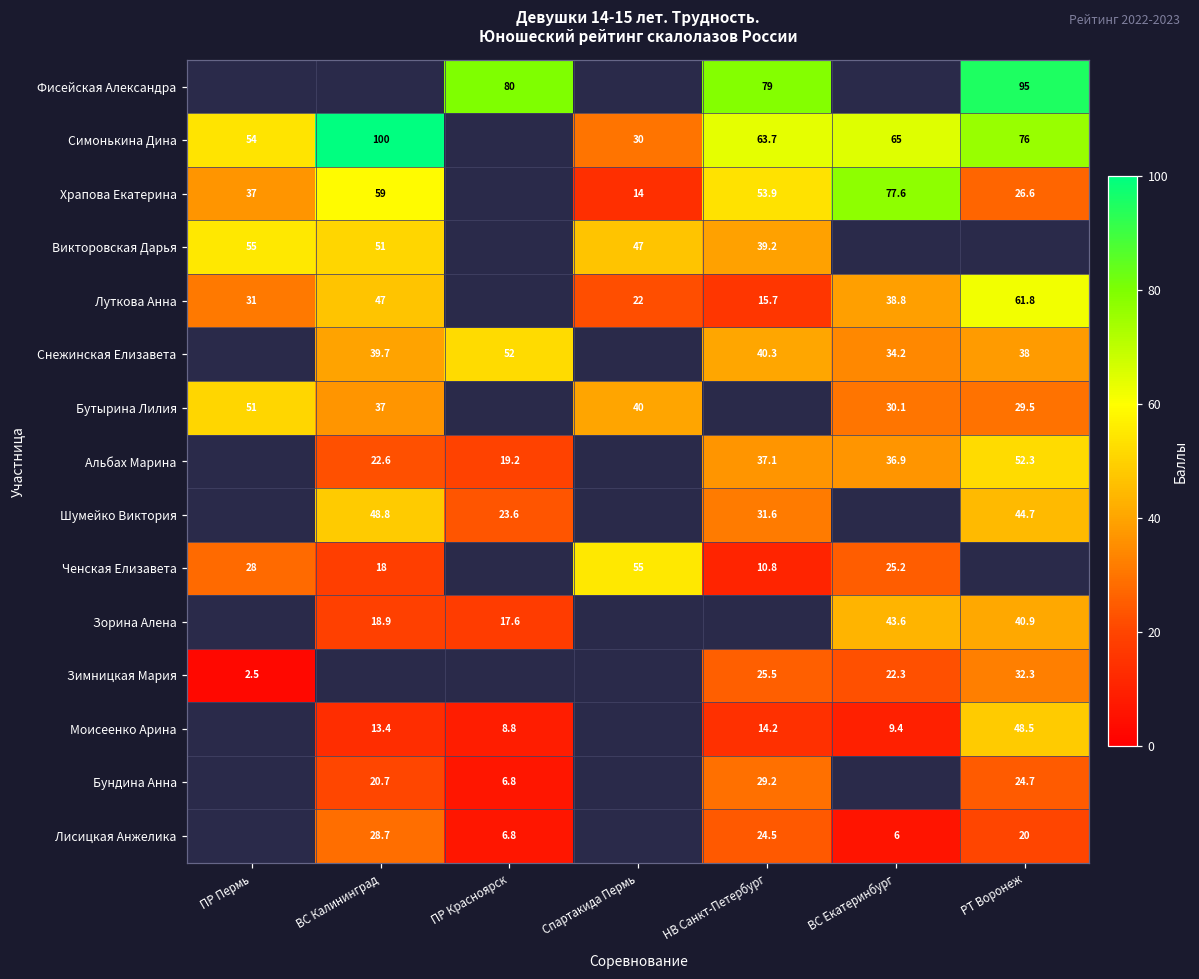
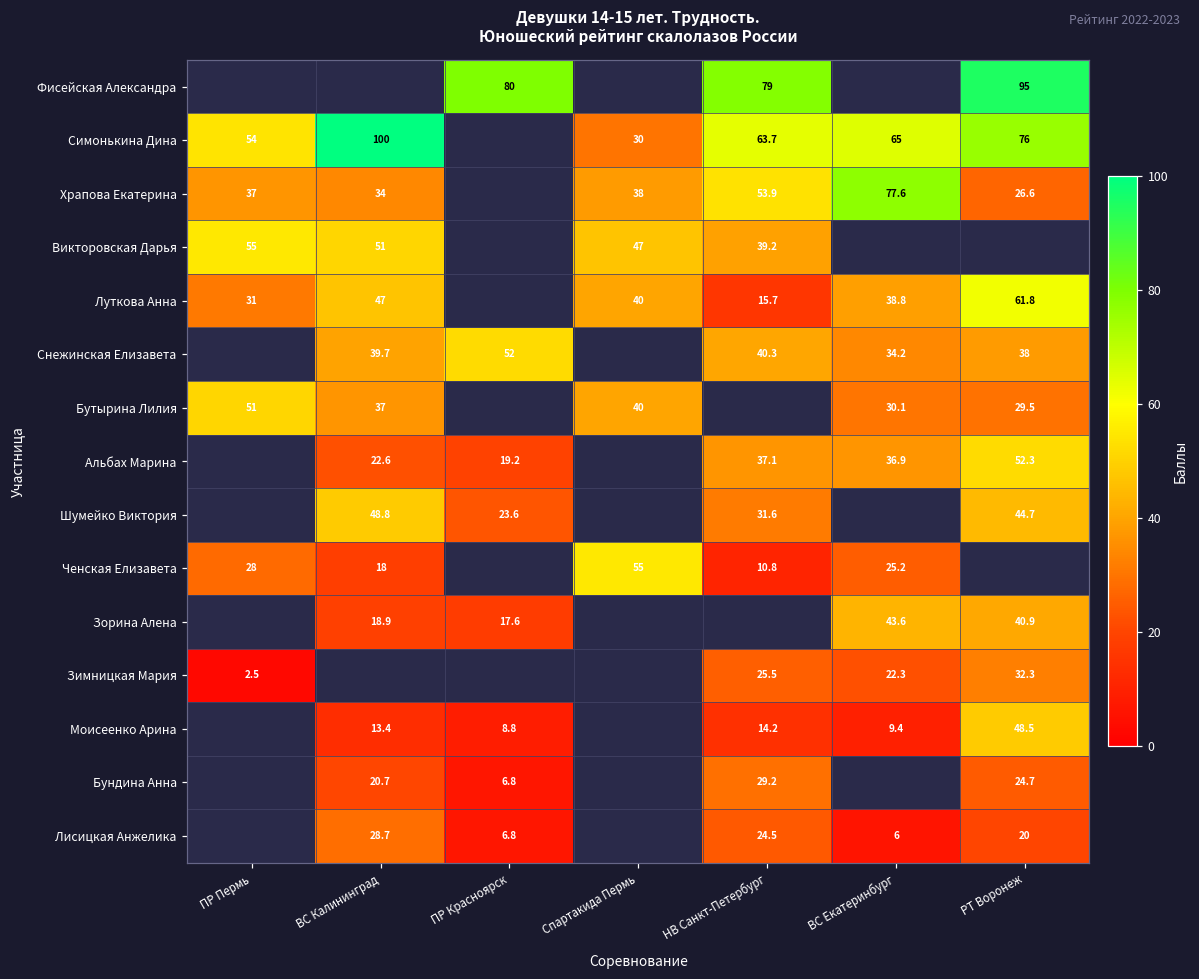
Храпова Екатерина, ВС Калининград: 59 -> 34
Храпова Екатерина, Спартакида Пермь: 14 -> 38
Луткова Анна, Спартакида Пермь: 22 -> 40
